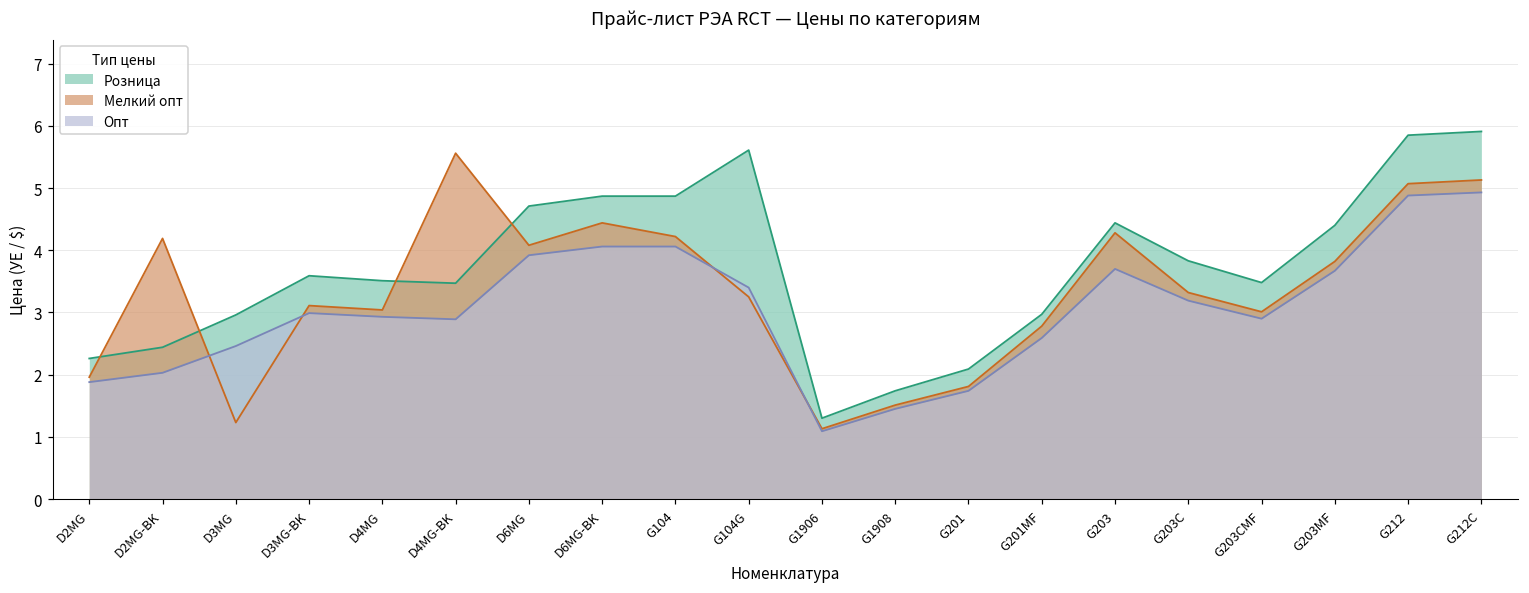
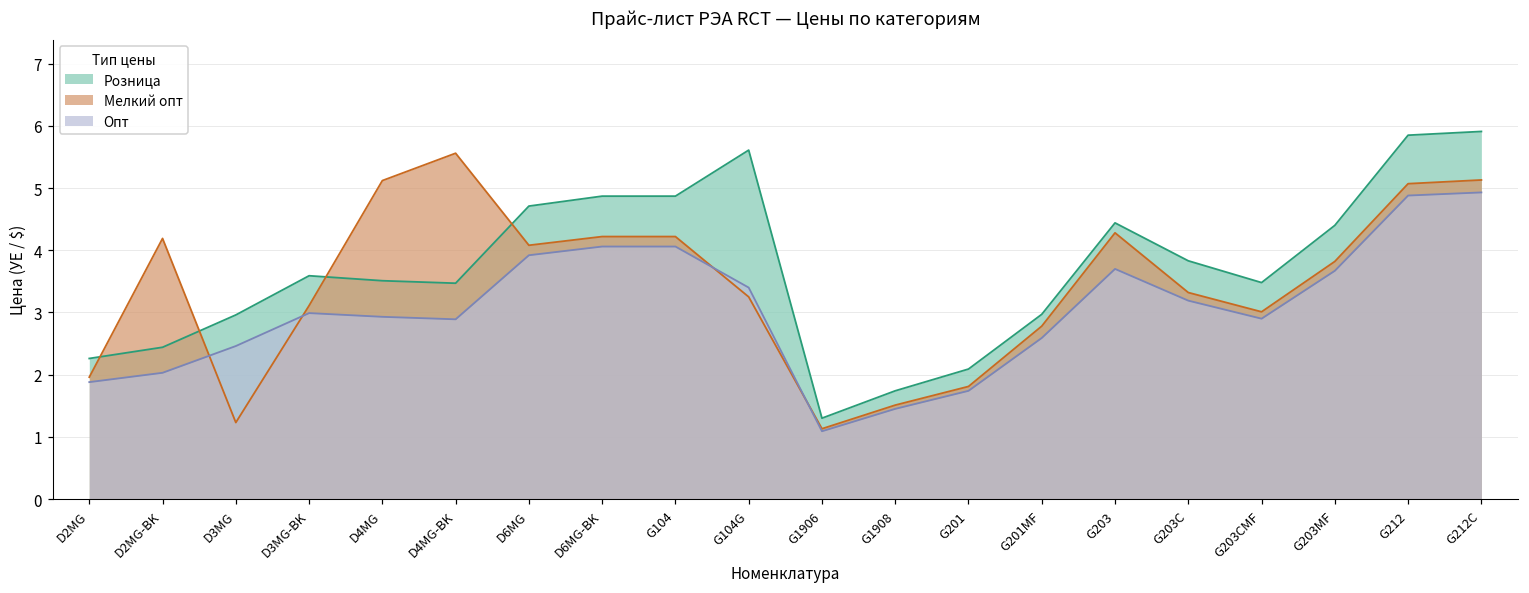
Мелкий опт, D4MG: 3.0 -> 5.1
Мелкий опт, D6MG-BK: 4.4 -> 4.2
